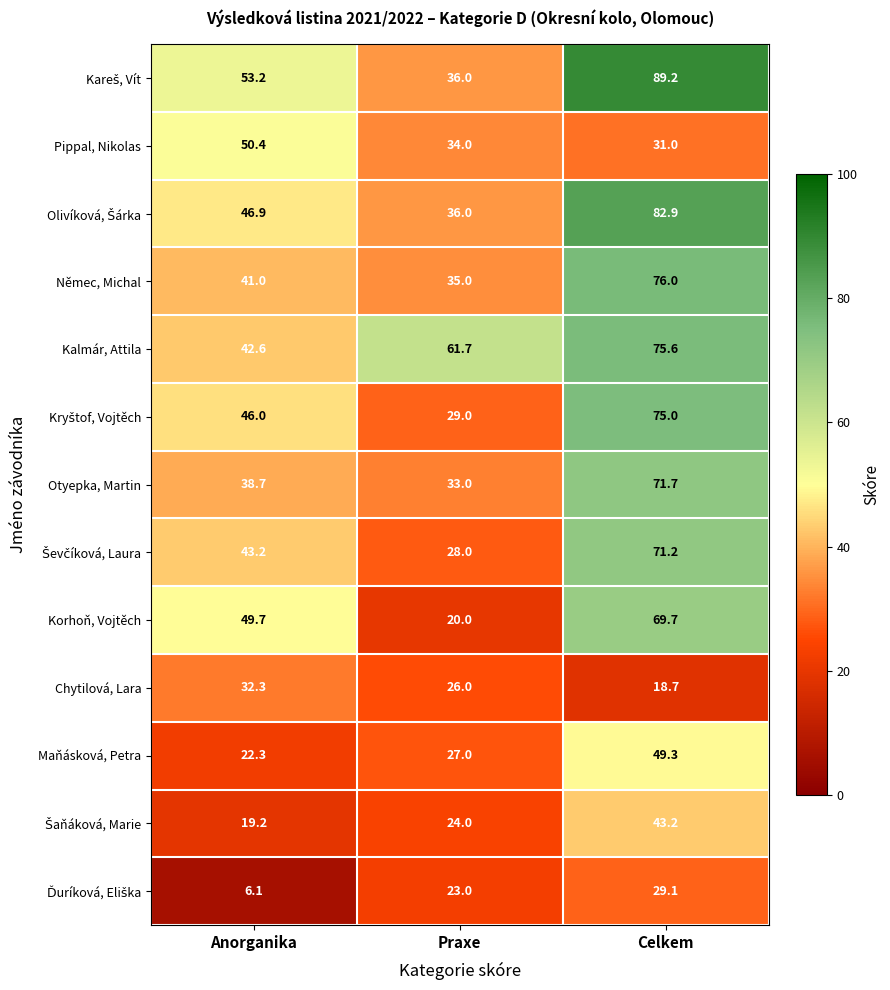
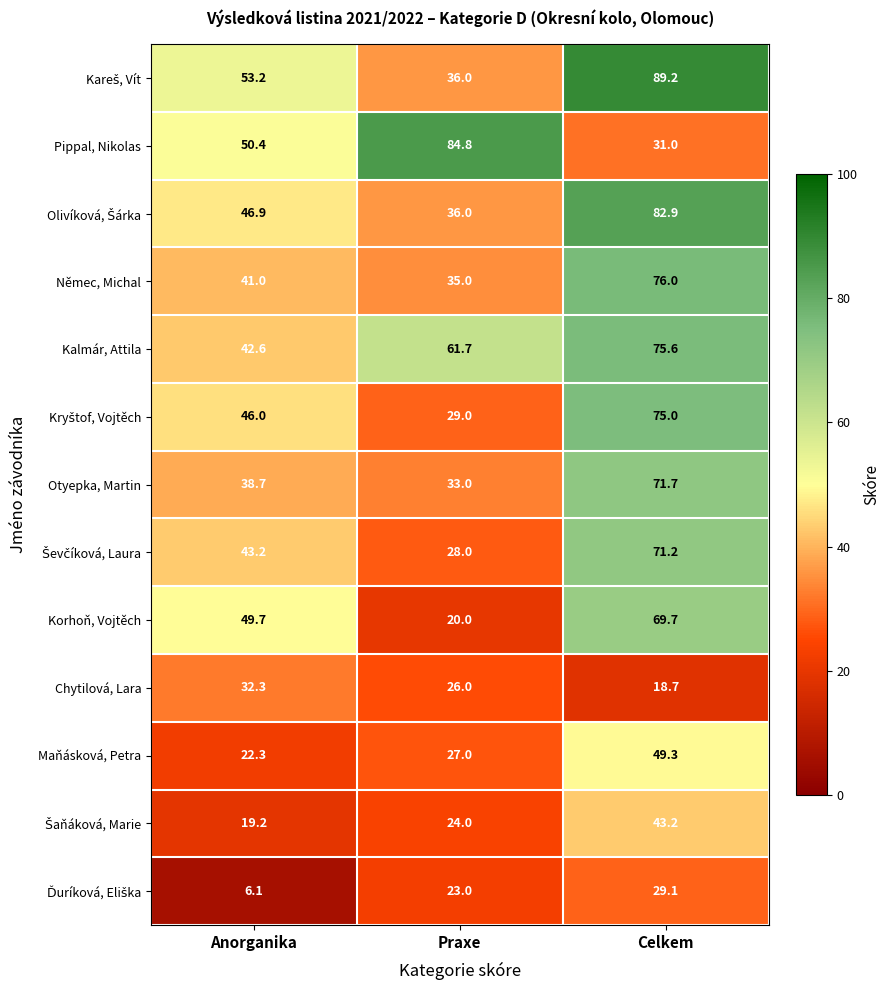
Pippal, Nikolas, Praxe: 34.0 -> 84.8
